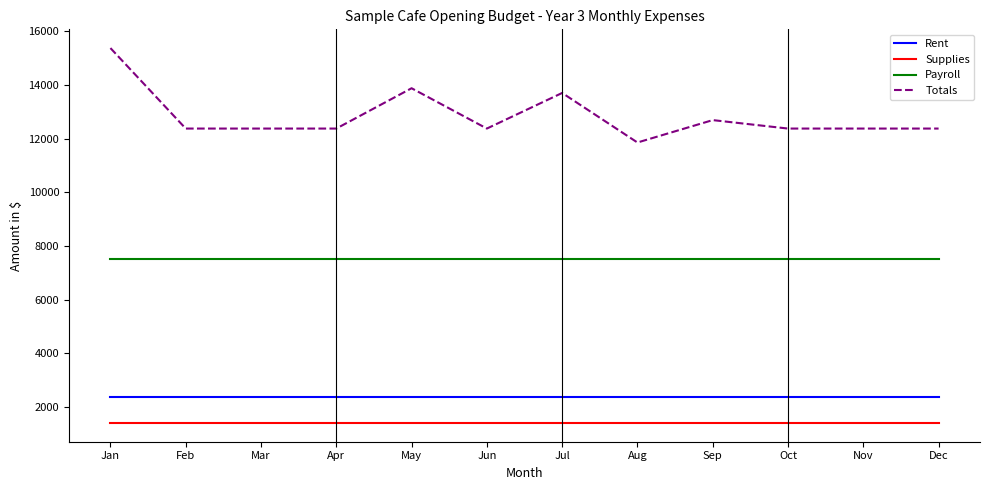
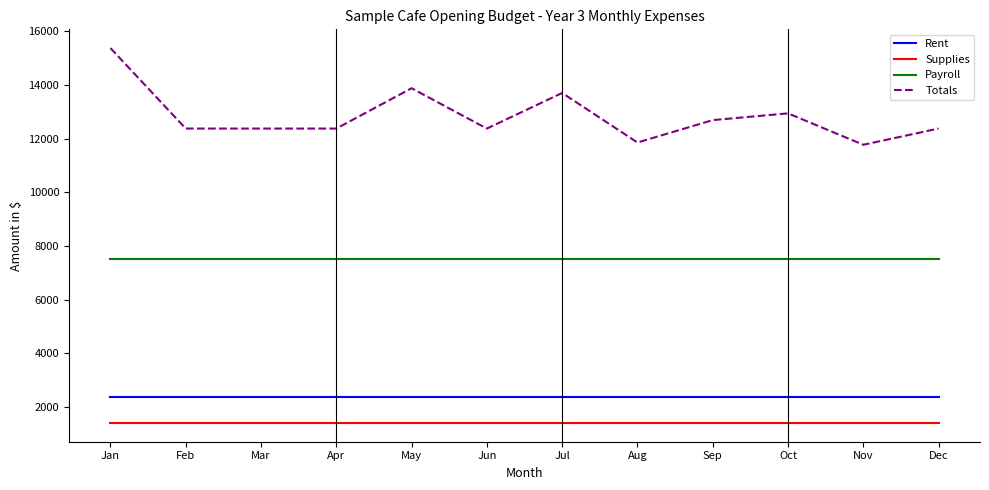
Totals, Oct: 12400 -> 12900
Totals, Nov: 12400 -> 11800
